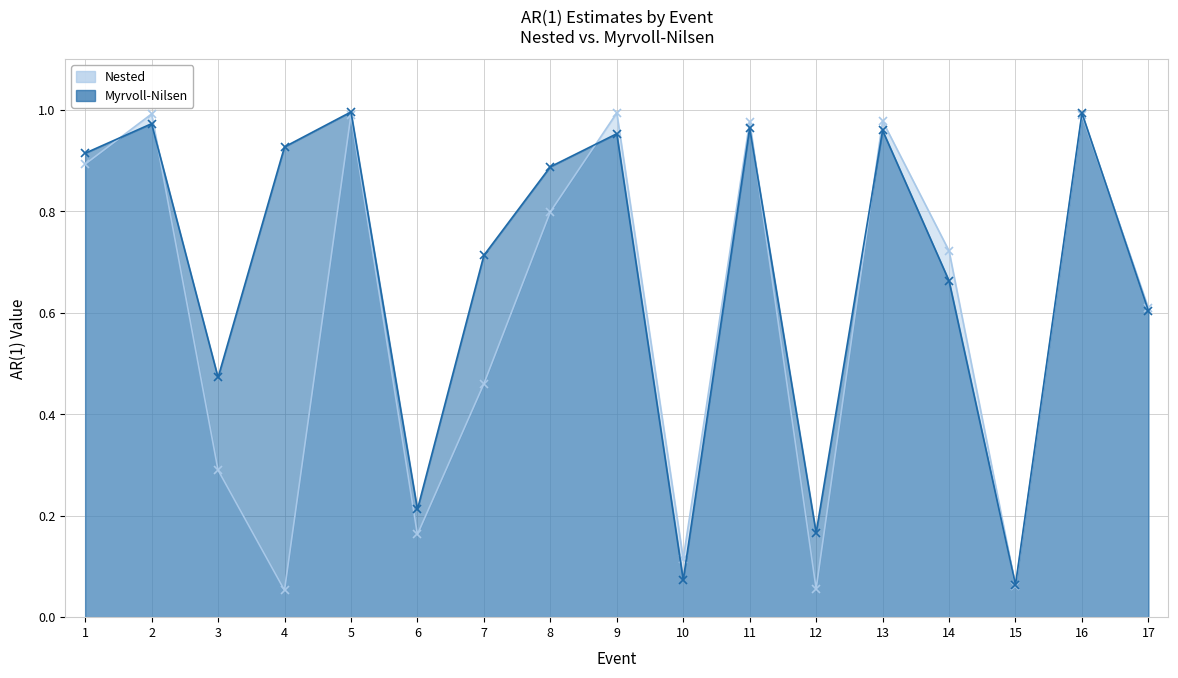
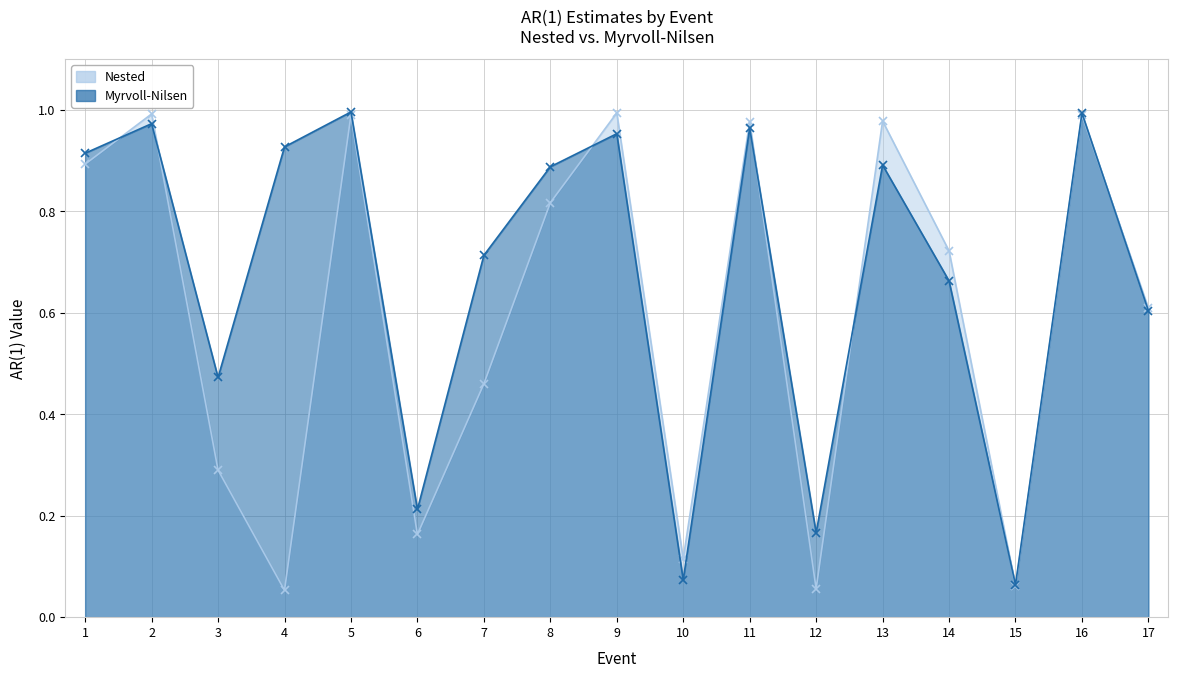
Nested, 8: 0.80 -> 0.82
Myrvoll-Nilsen, 13: 0.96 -> 0.89
